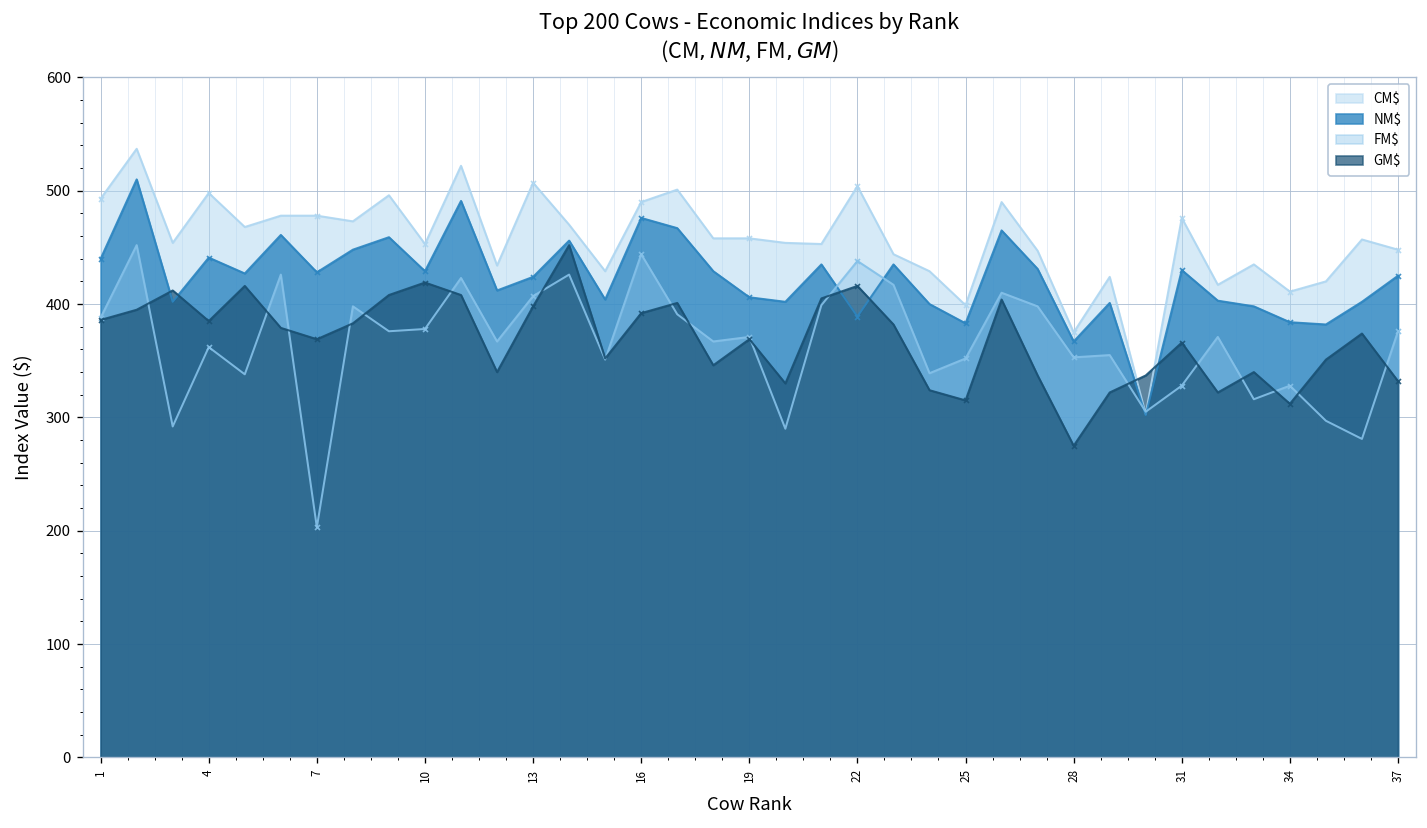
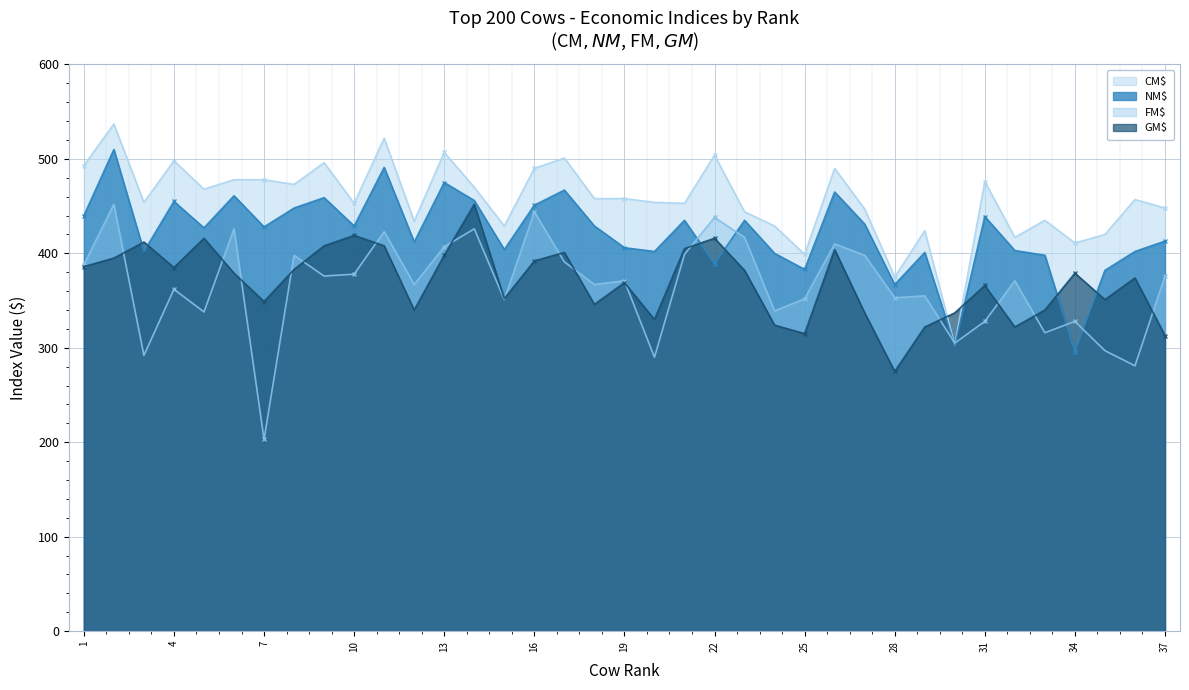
NM$, 4: 440 -> 460
GM$, 7: 370 -> 350
NM$, 13: 420 -> 480
NM$, 16: 480 -> 450
NM$, 31: 430 -> 440
NM$, 34: 380 -> 300
GM$, 34: 310 -> 380
NM$, 37: 430 -> 410
GM$, 37: 330 -> 310
